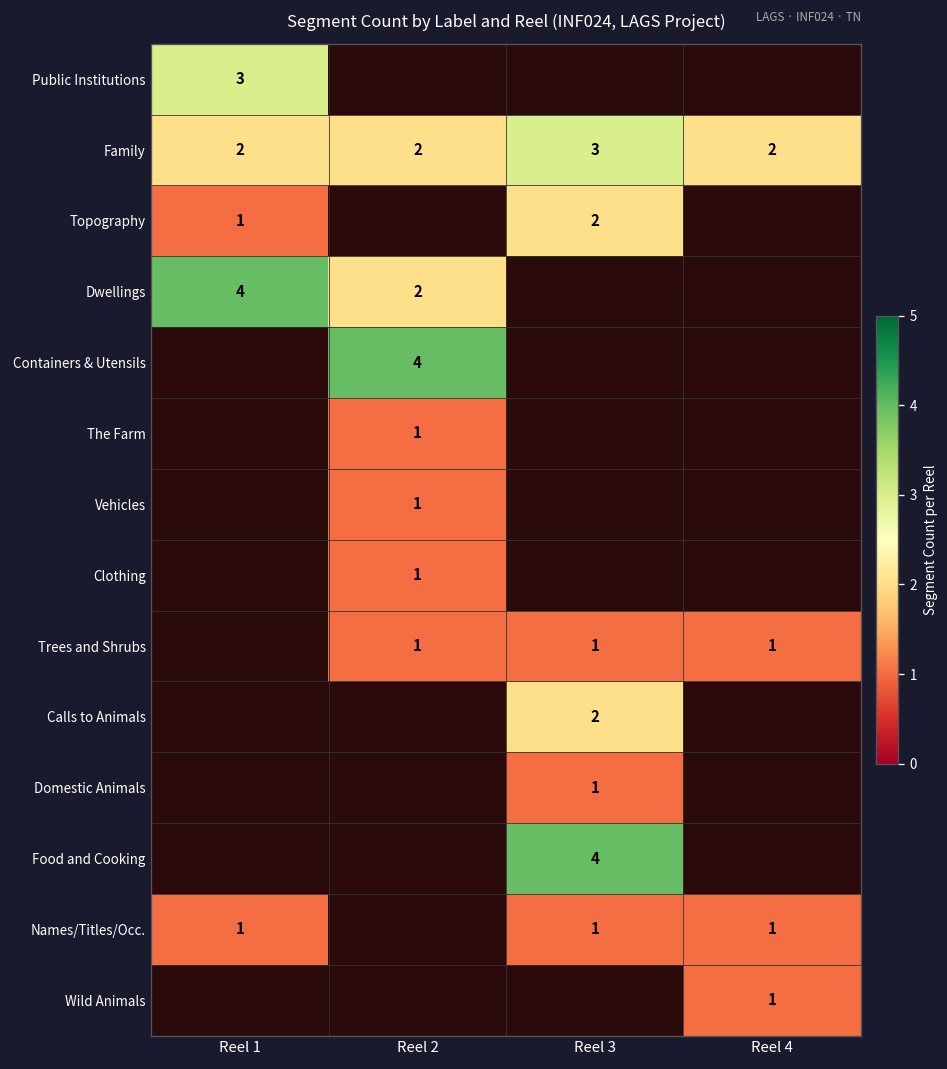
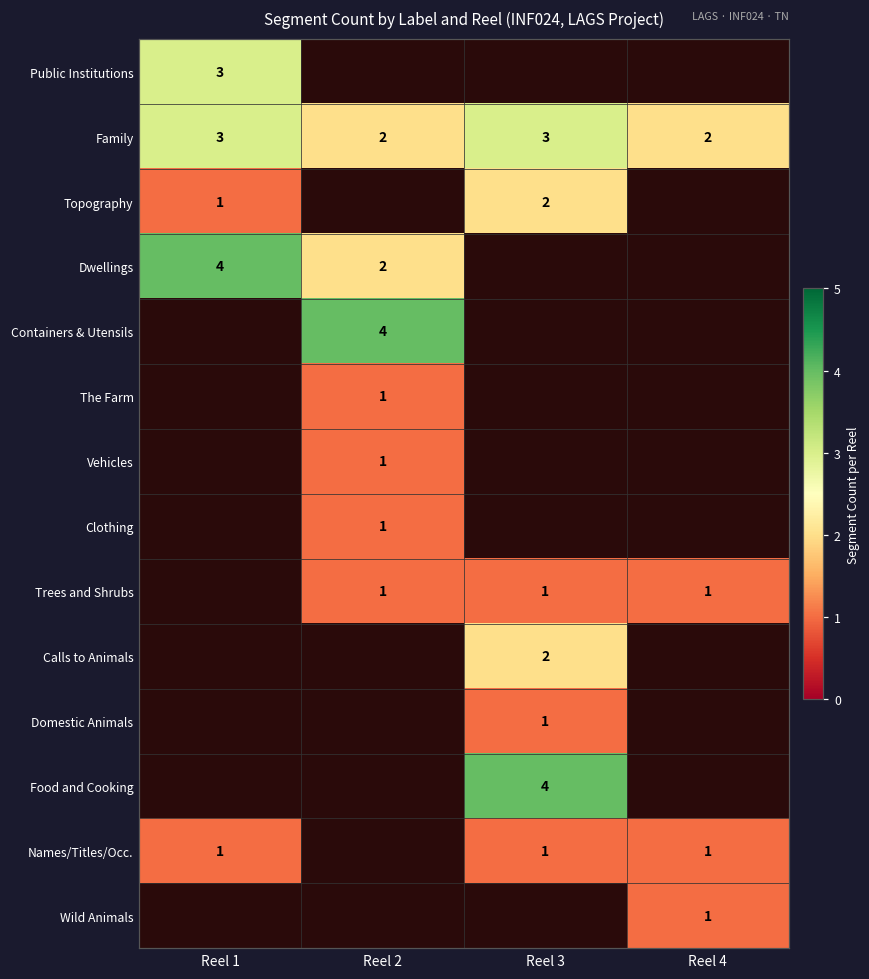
Family, Reel 1: 2 -> 3
